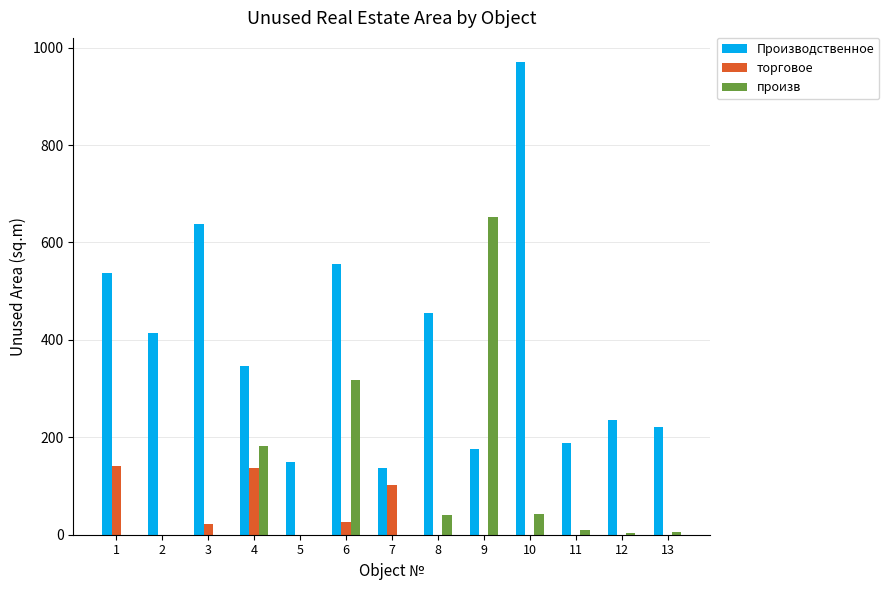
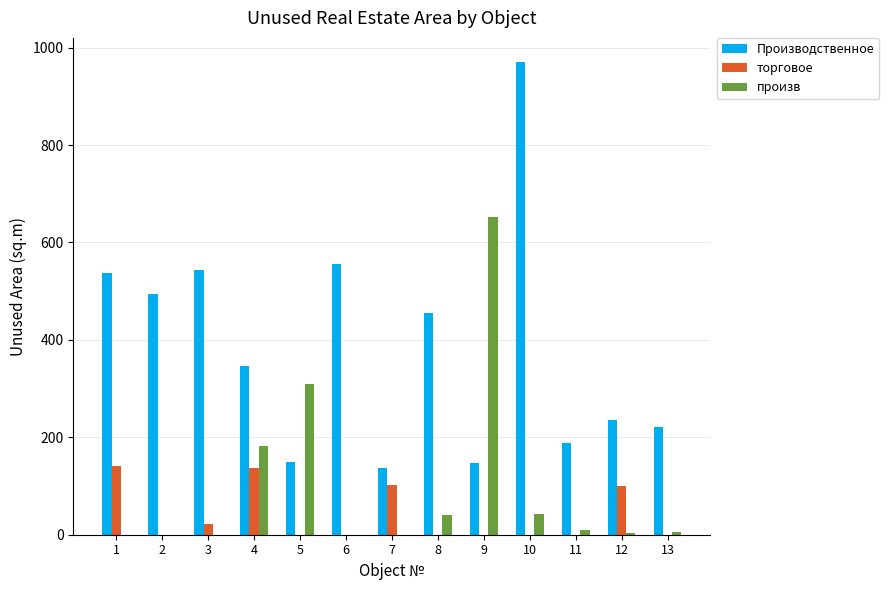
Производственное, 2: 420 -> 490
Производственное, 3: 640 -> 540
произв, 5: 0 -> 310
торговое, 6: 30 -> 0
произв, 6: 320 -> 0
Производственное, 9: 180 -> 150
торговое, 12: 0 -> 100
